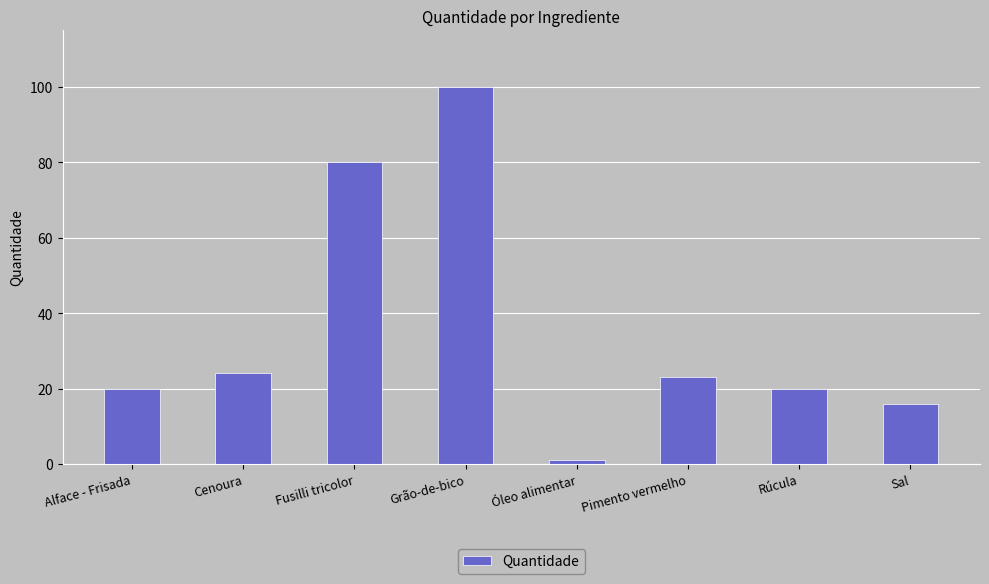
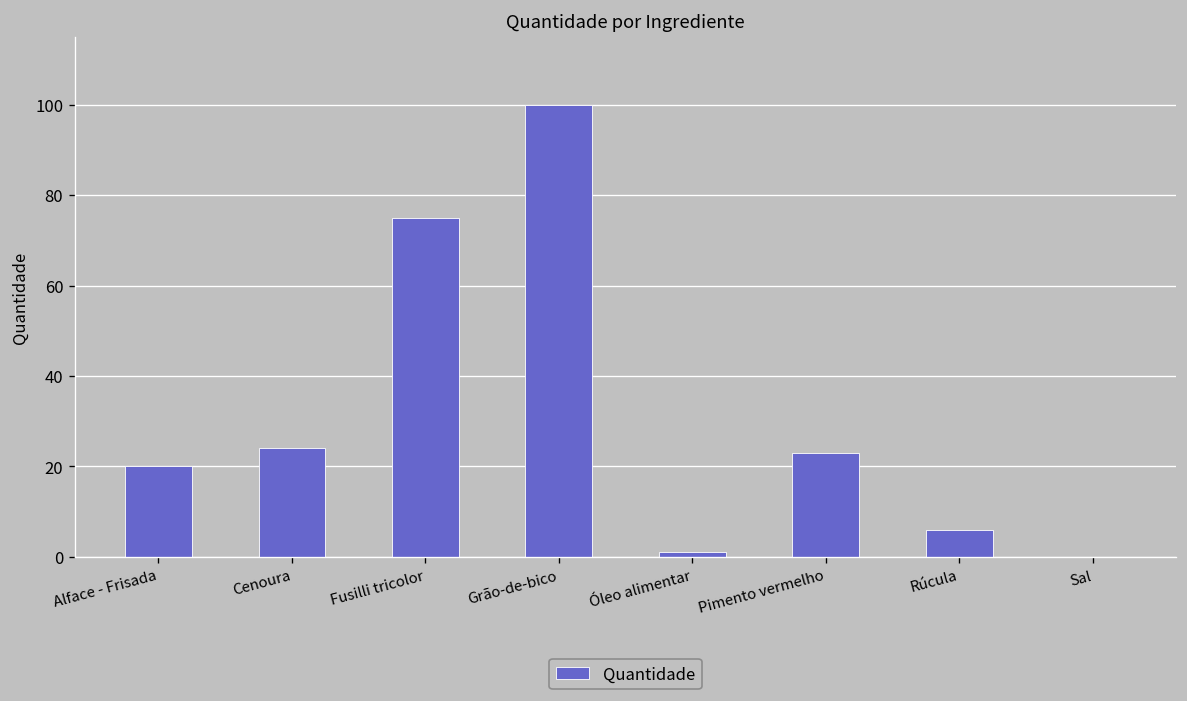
Fusilli tricolor: 80 -> 75
Rúcula: 20 -> 6
Sal: 16 -> 0
